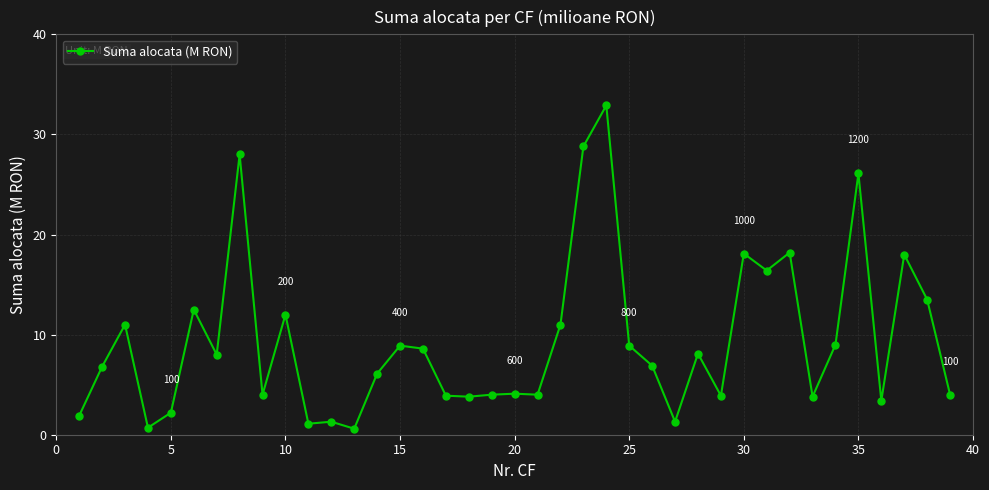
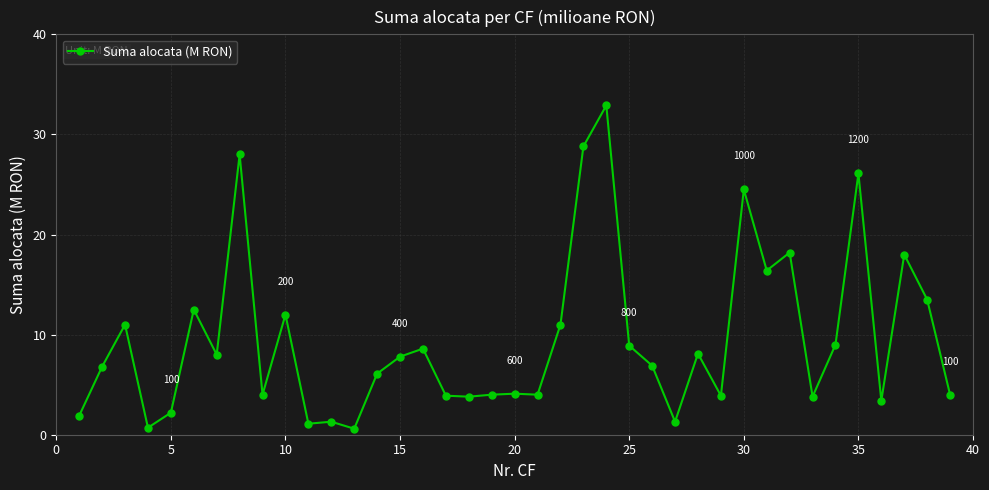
15: 8.9 -> 7.8
30: 18.1 -> 24.5
